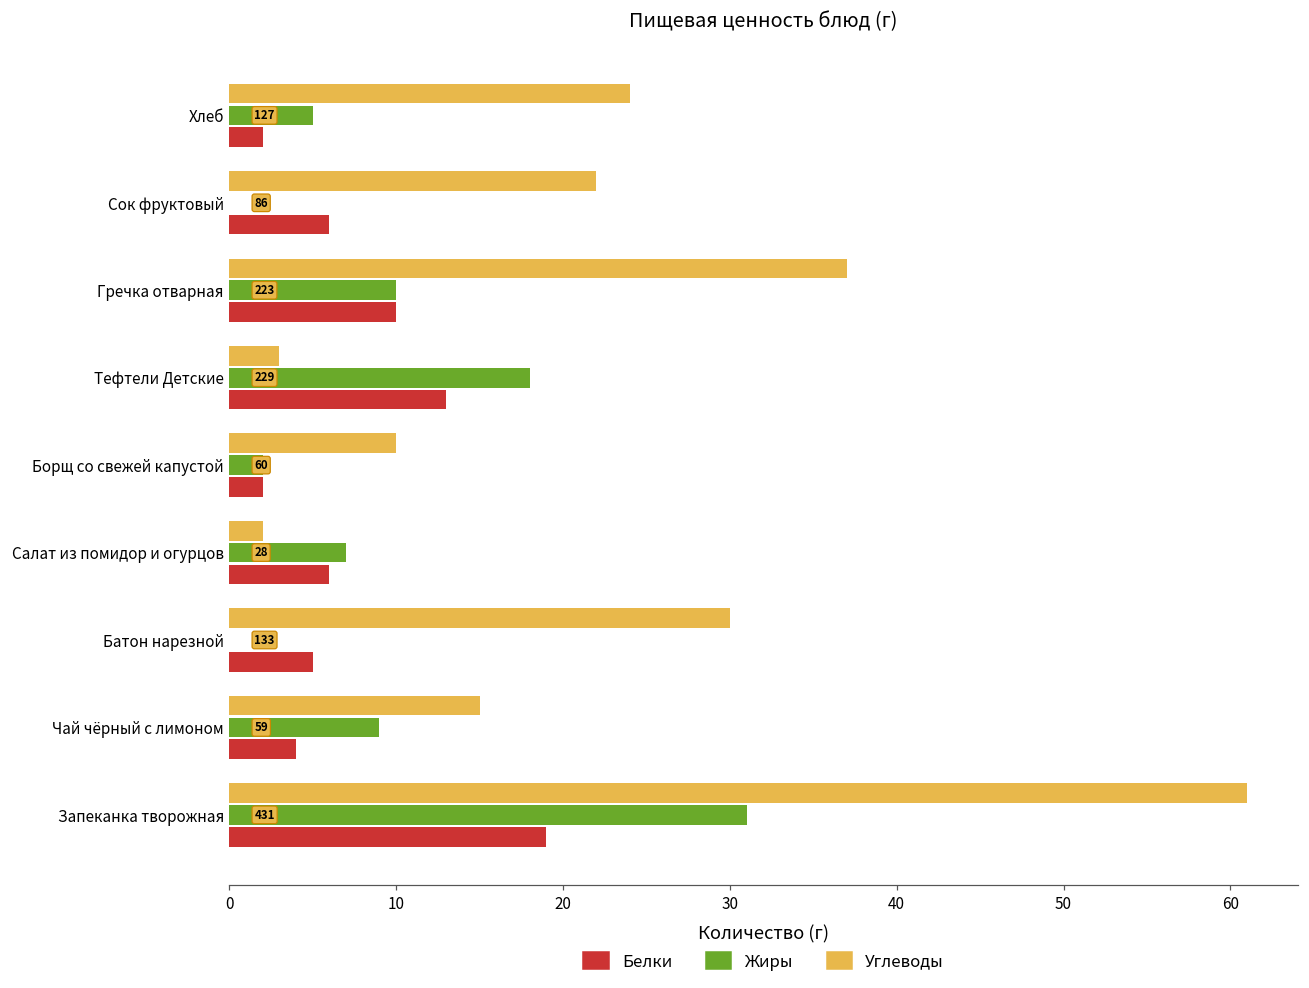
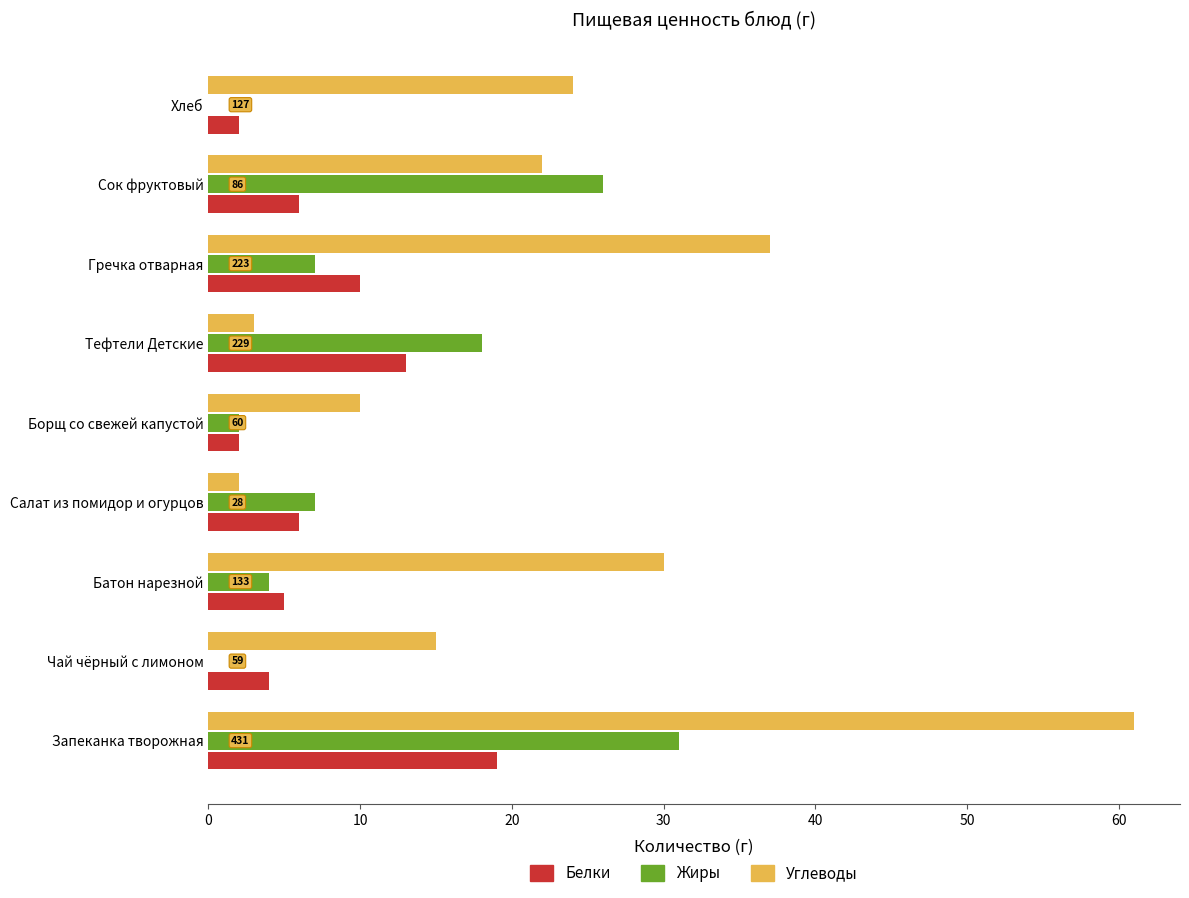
Жиры, Хлеб: 5 -> 0
Жиры, Сок фруктовый: 0 -> 26
Жиры, Гречка отварная: 10 -> 7
Жиры, Батон нарезной: 0 -> 4
Жиры, Чай чёрный с лимоном: 9 -> 0
